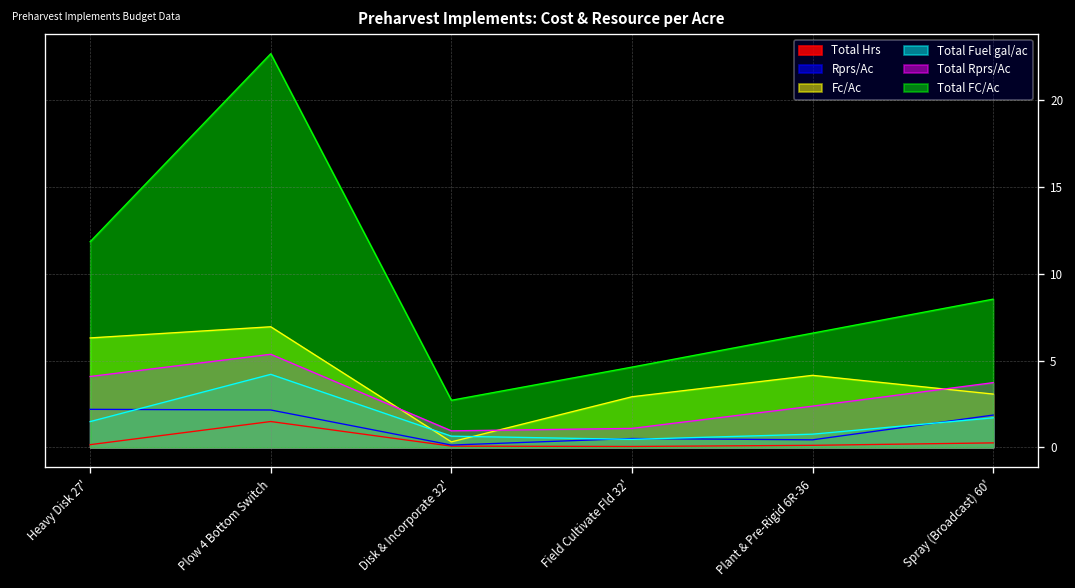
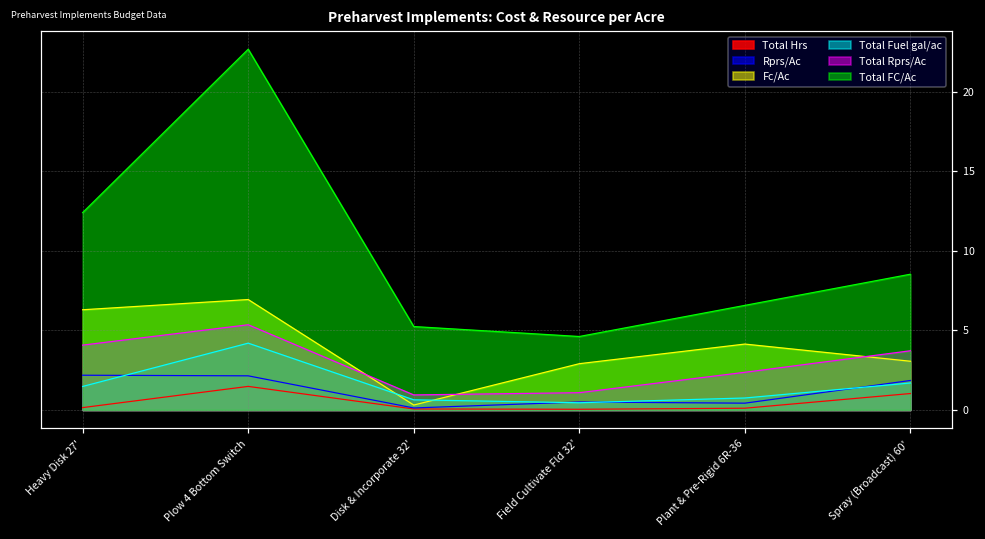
Total FC/Ac, Heavy Disk 27': 11.8 -> 12.4
Total FC/Ac, Disk & Incorporate 32': 2.7 -> 5.2
Total Hrs, Spray (Broadcast) 60': 0.3 -> 1.0
